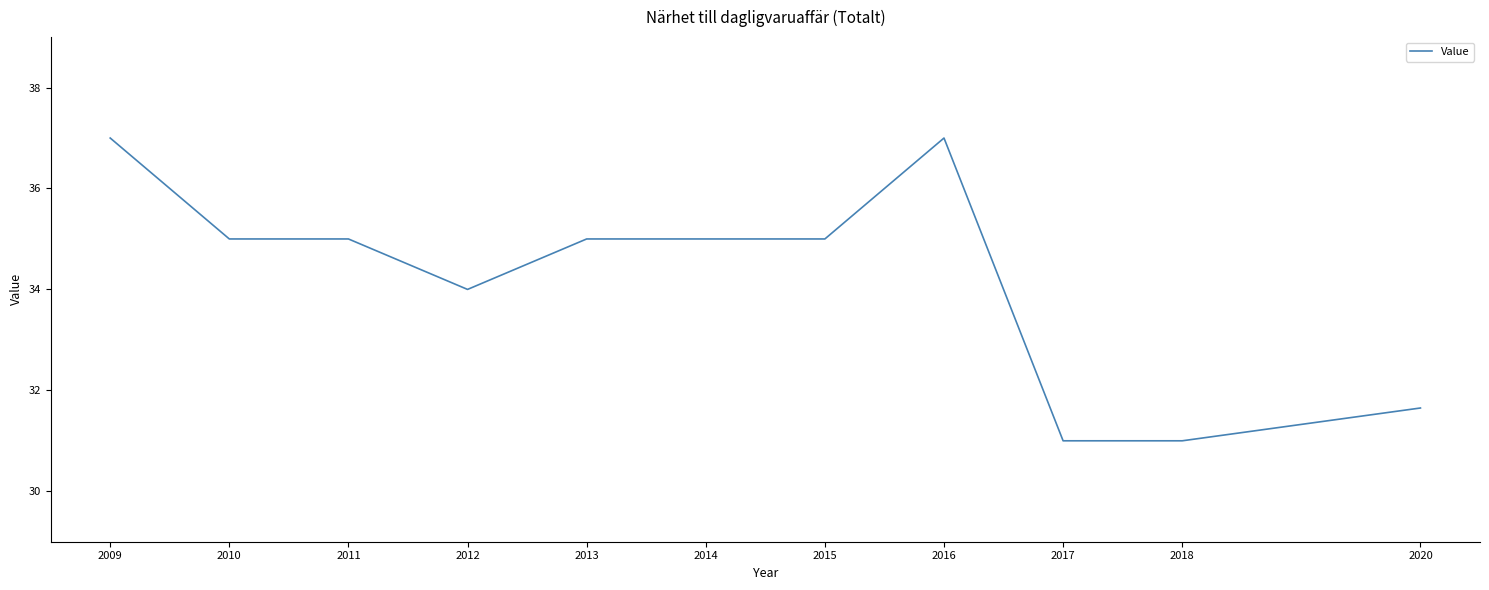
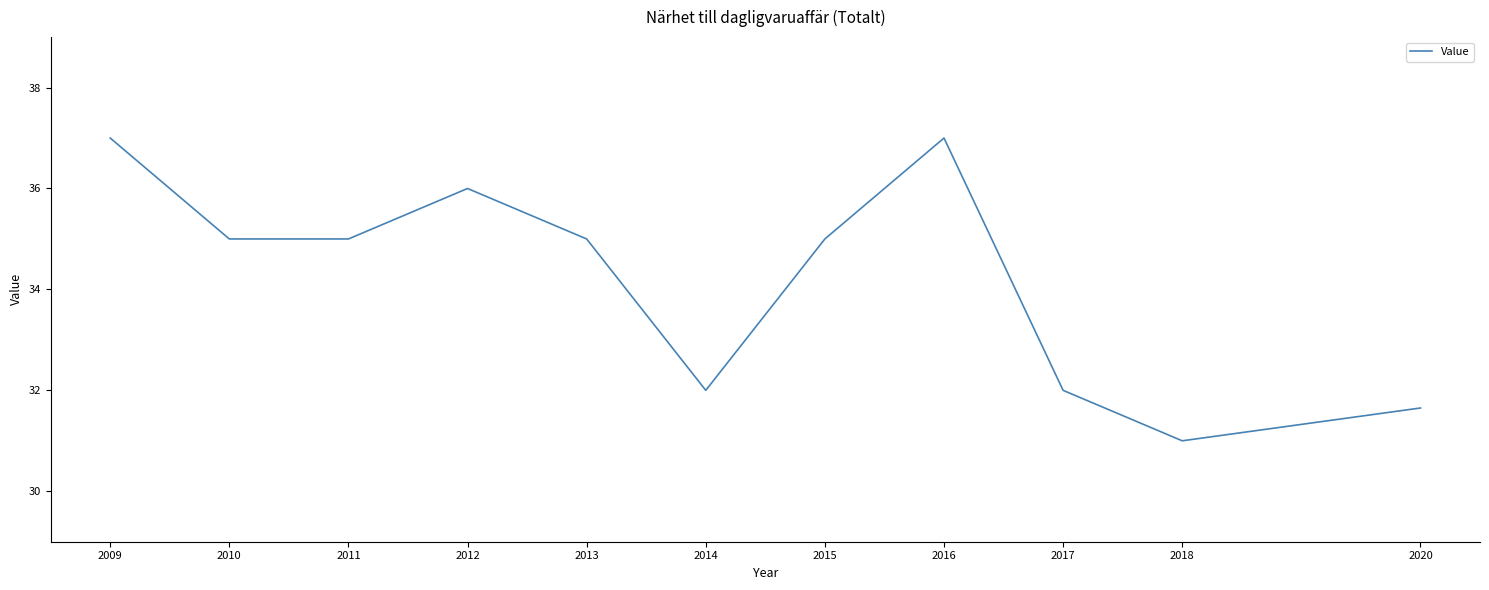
2012: 34 -> 36
2014: 35 -> 32
2017: 31 -> 32
